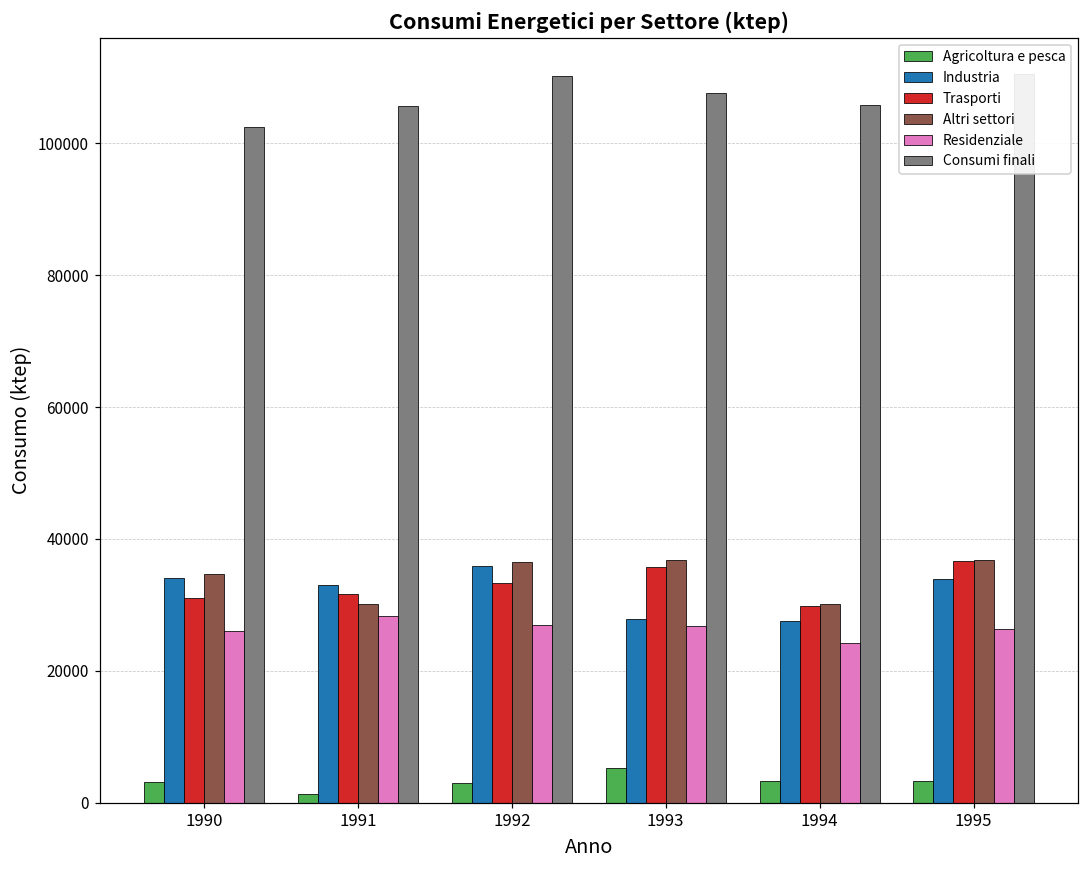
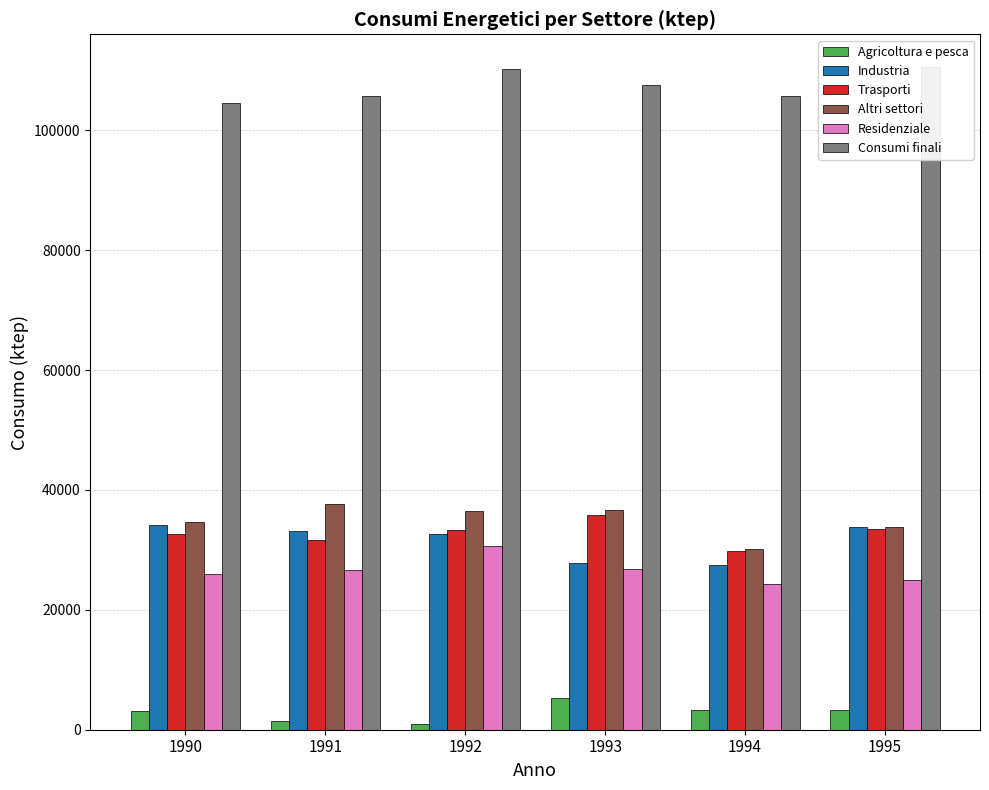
Trasporti, 1990: 31000 -> 33000
Consumi finali, 1990: 102000 -> 105000
Altri settori, 1991: 30000 -> 38000
Residenziale, 1991: 28000 -> 27000
Agricoltura e pesca, 1992: 3000 -> 1000
Industria, 1992: 36000 -> 33000
Residenziale, 1992: 27000 -> 31000
Trasporti, 1995: 37000 -> 33000
Altri settori, 1995: 37000 -> 34000
Residenziale, 1995: 26000 -> 25000
